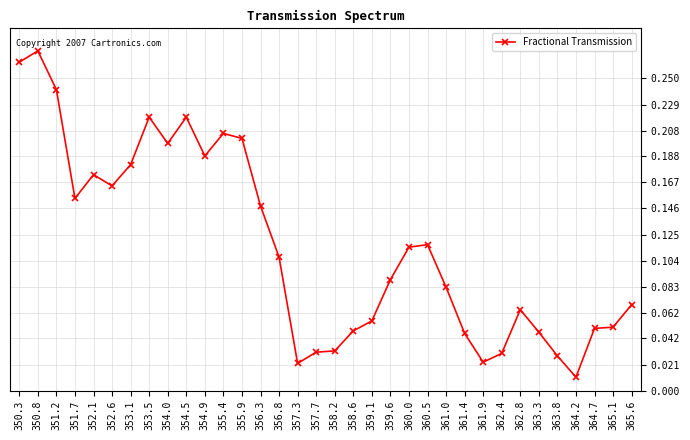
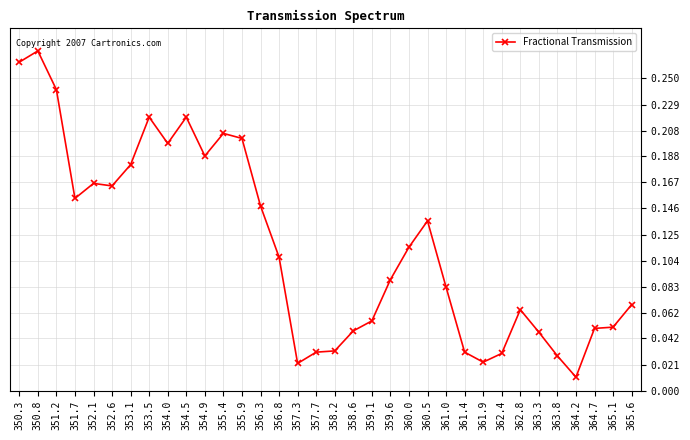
352.1: 0.173 -> 0.166
360.5: 0.117 -> 0.136
361.4: 0.046 -> 0.031
